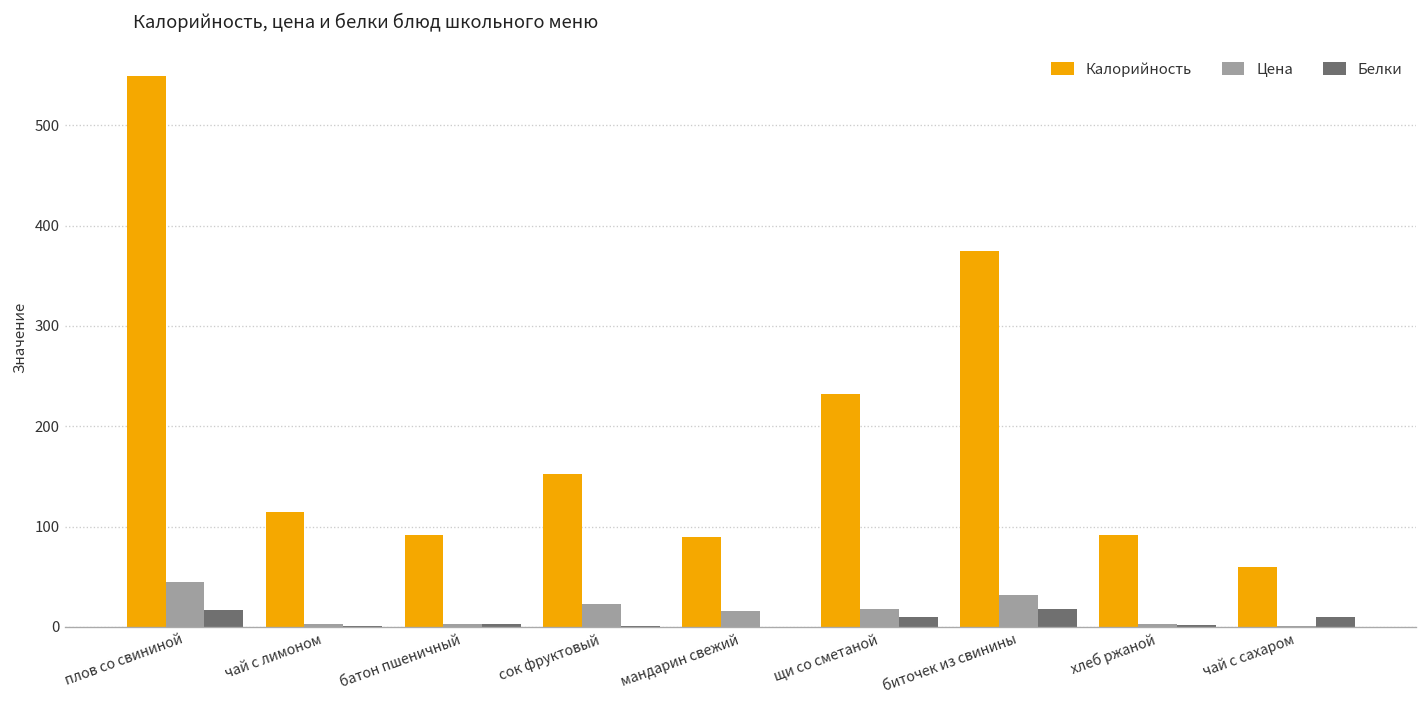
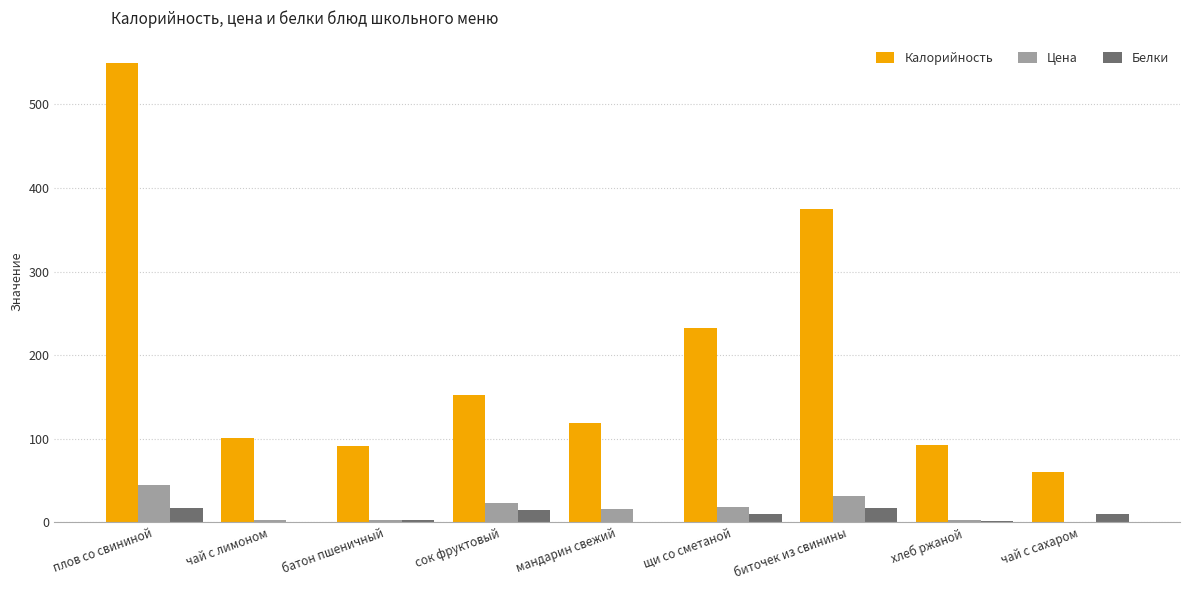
Калорийность, чай с лимоном: 110 -> 100
Белки, сок фруктовый: 0 -> 10
Калорийность, мандарин свежий: 90 -> 120
